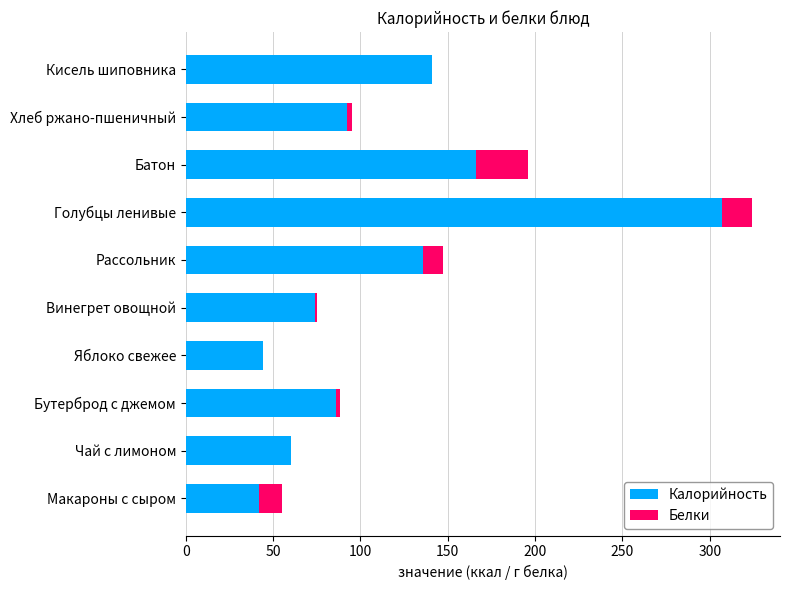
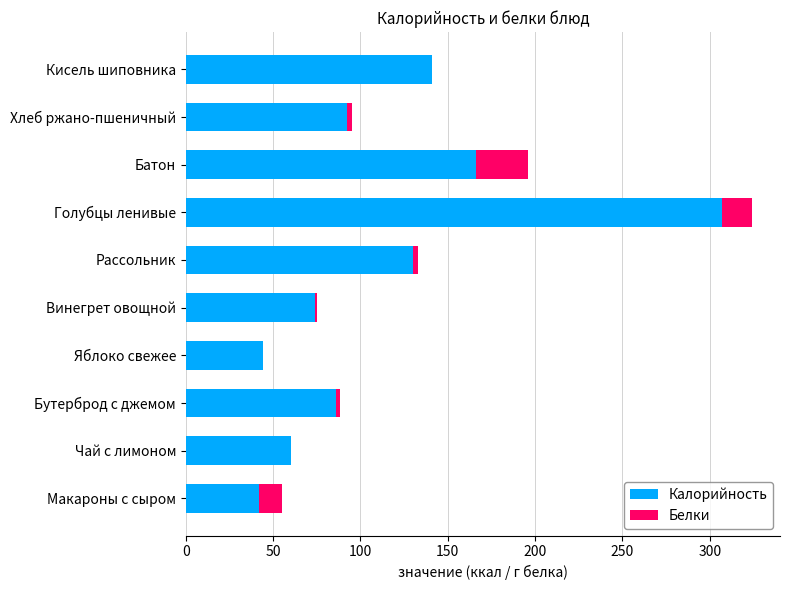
Калорийность, Рассольник: 136 -> 130
Белки, Рассольник: 11 -> 3
